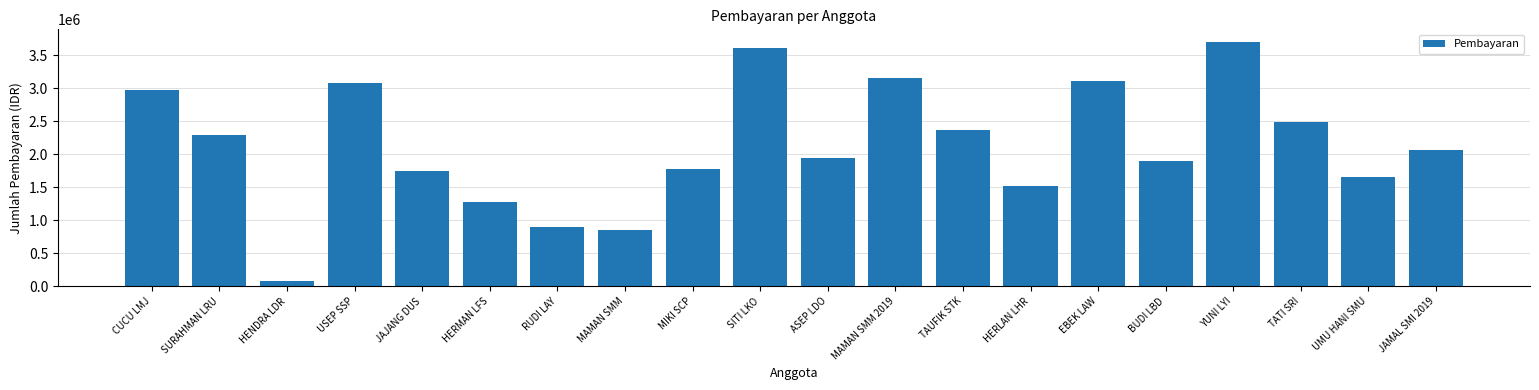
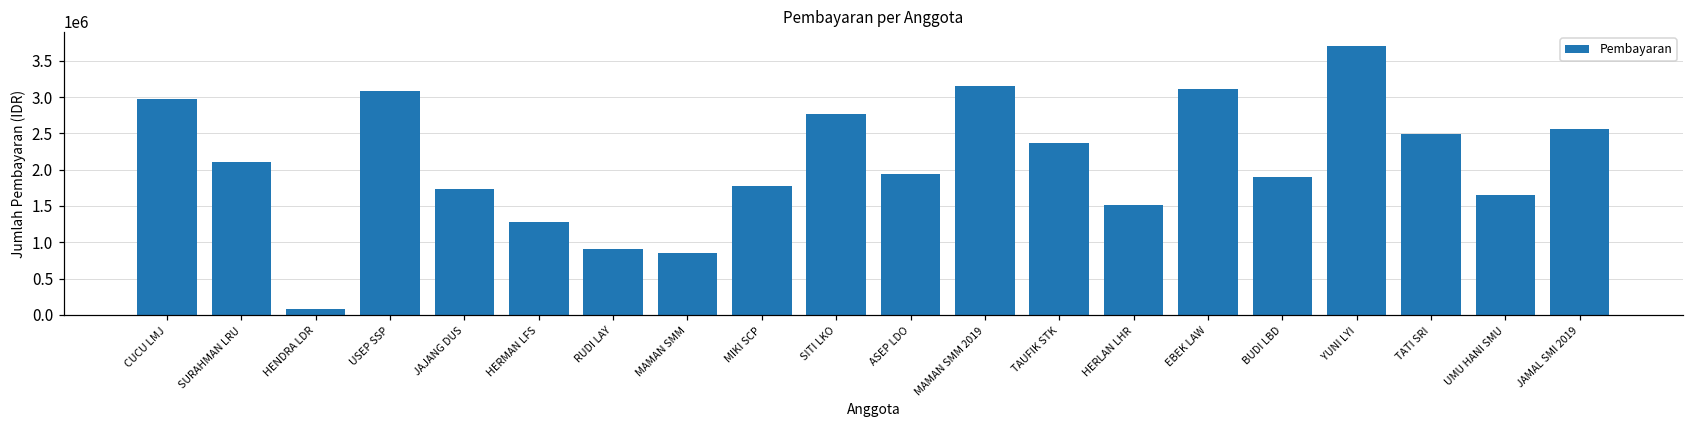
SURAHMAN LRU: 2300000 -> 2100000
SITI LKO: 3600000 -> 2800000
JAMAL SMI 2019: 2100000 -> 2600000
